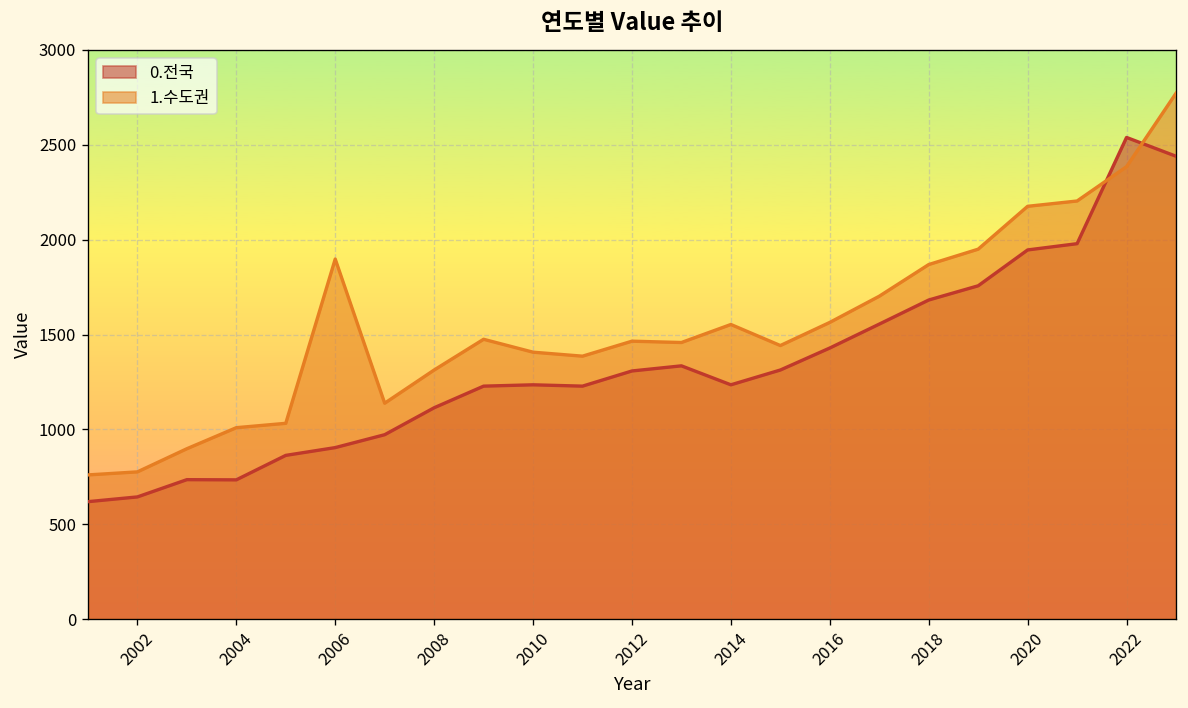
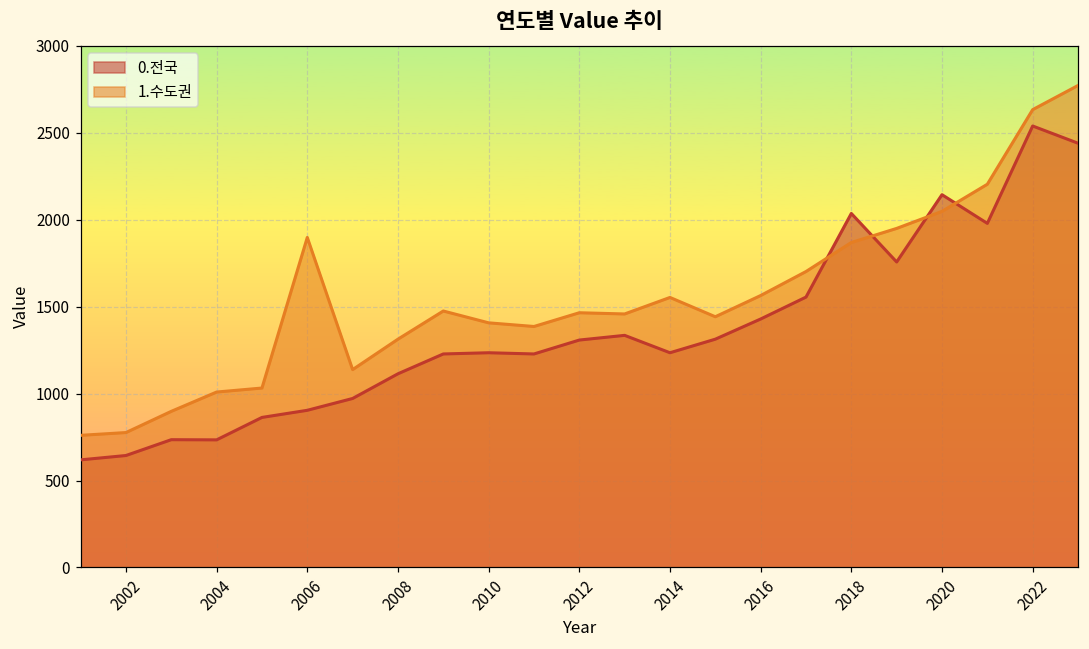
0.전국, 2018: 1680 -> 2040
0.전국, 2020: 1950 -> 2140
1.수도권, 2020: 2180 -> 2050
1.수도권, 2022: 2390 -> 2630
